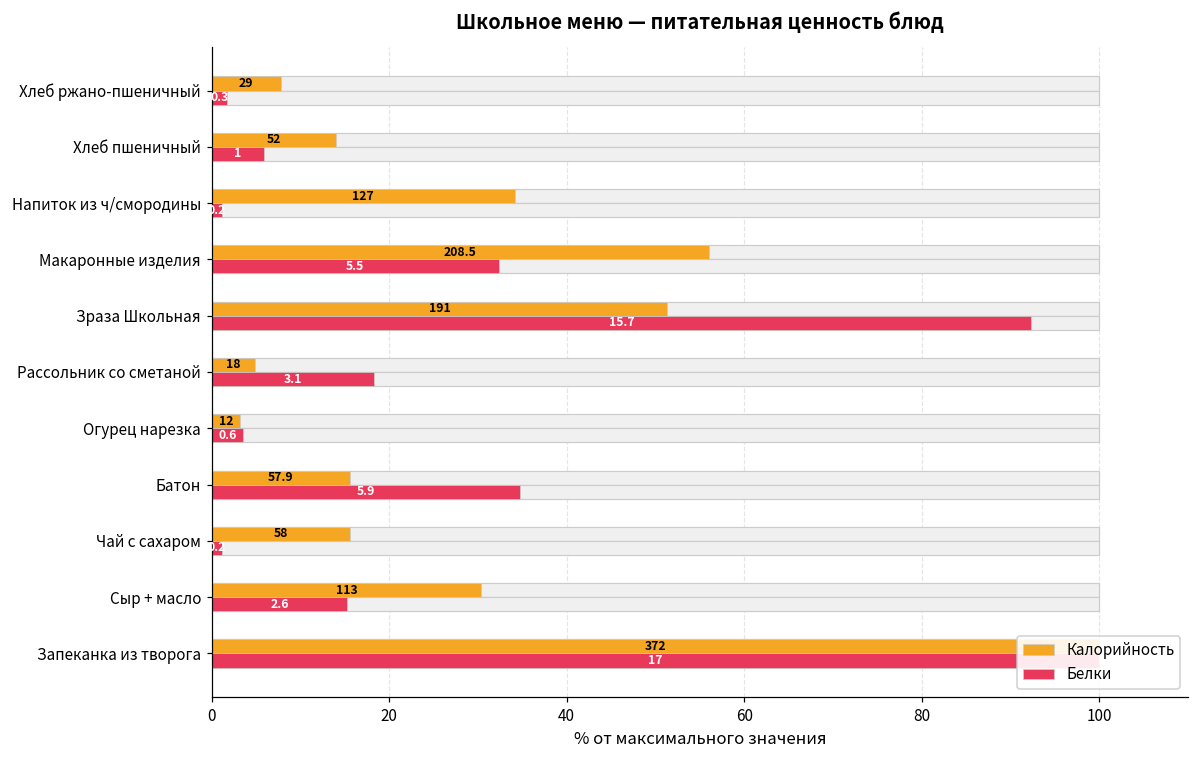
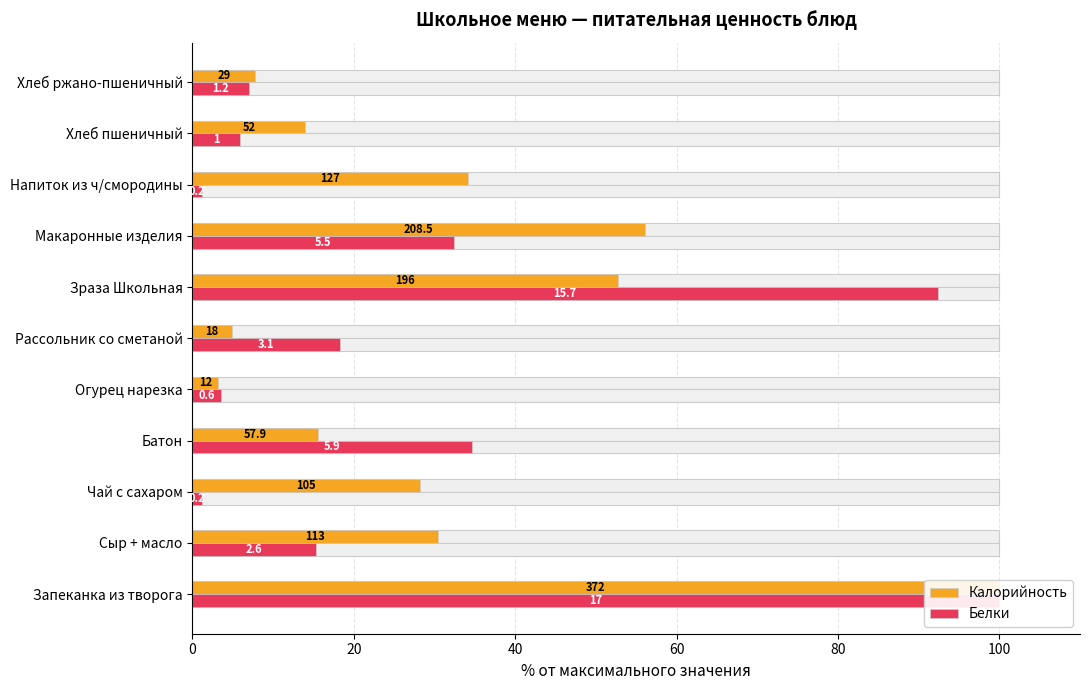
Белки, Хлеб ржано-пшеничный: 0.3 -> 1.2
Калорийность, Зраза Школьная: 191 -> 196
Калорийность, Чай с сахаром: 58 -> 105
